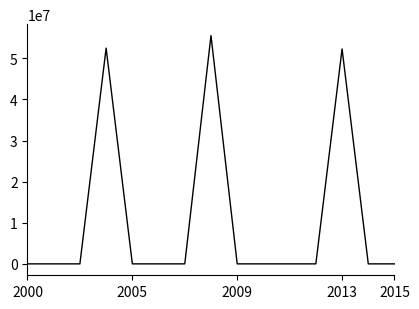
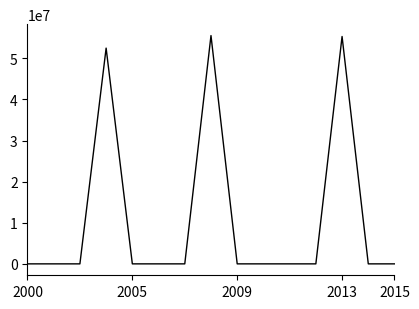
2013: 52000000 -> 55000000
